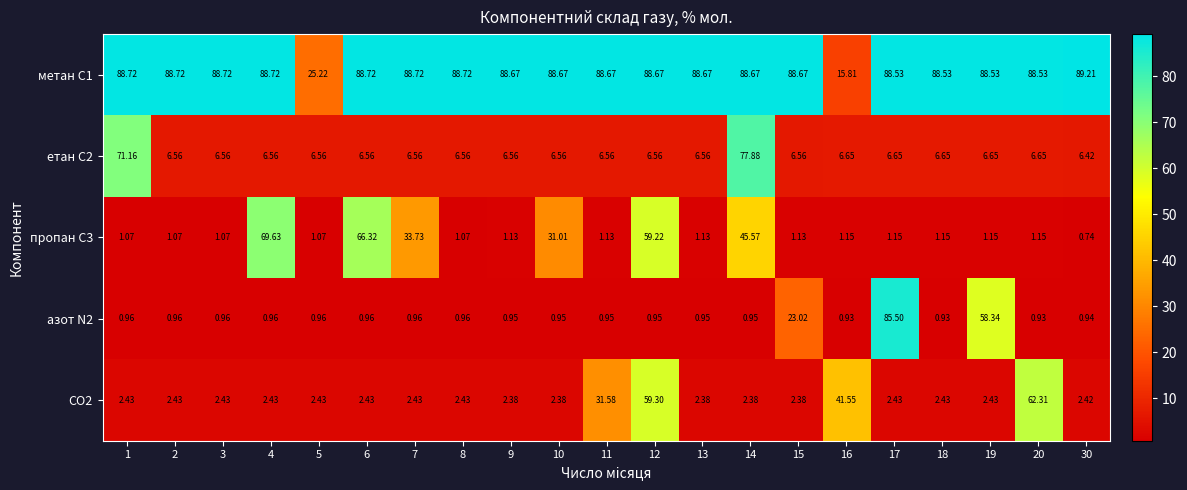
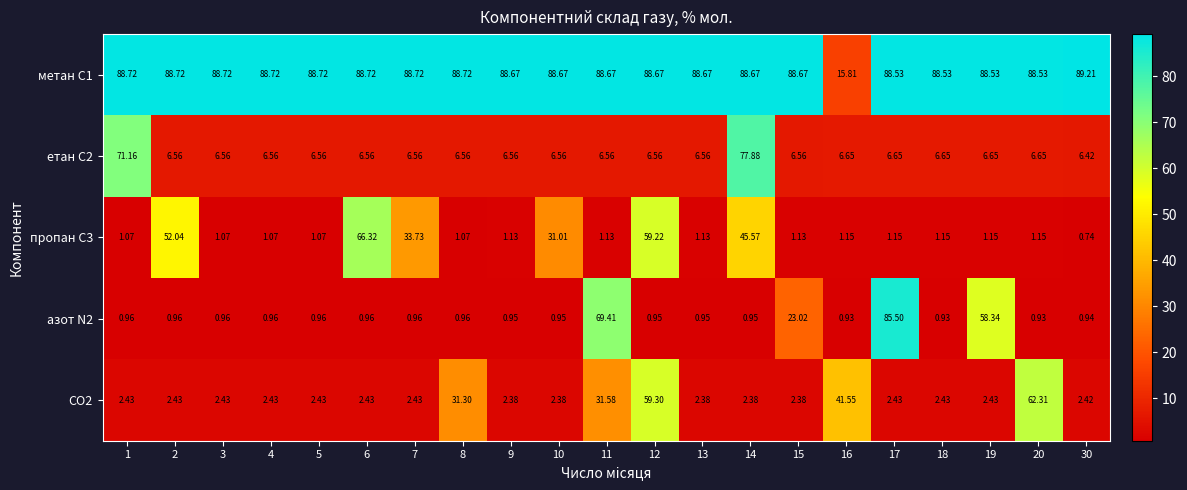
метан С1, 5: 25.22 -> 88.72
пропан С3, 2: 1.07 -> 52.04
пропан С3, 4: 69.63 -> 1.07
азот N2, 11: 0.95 -> 69.41
CO2, 8: 2.43 -> 31.30
